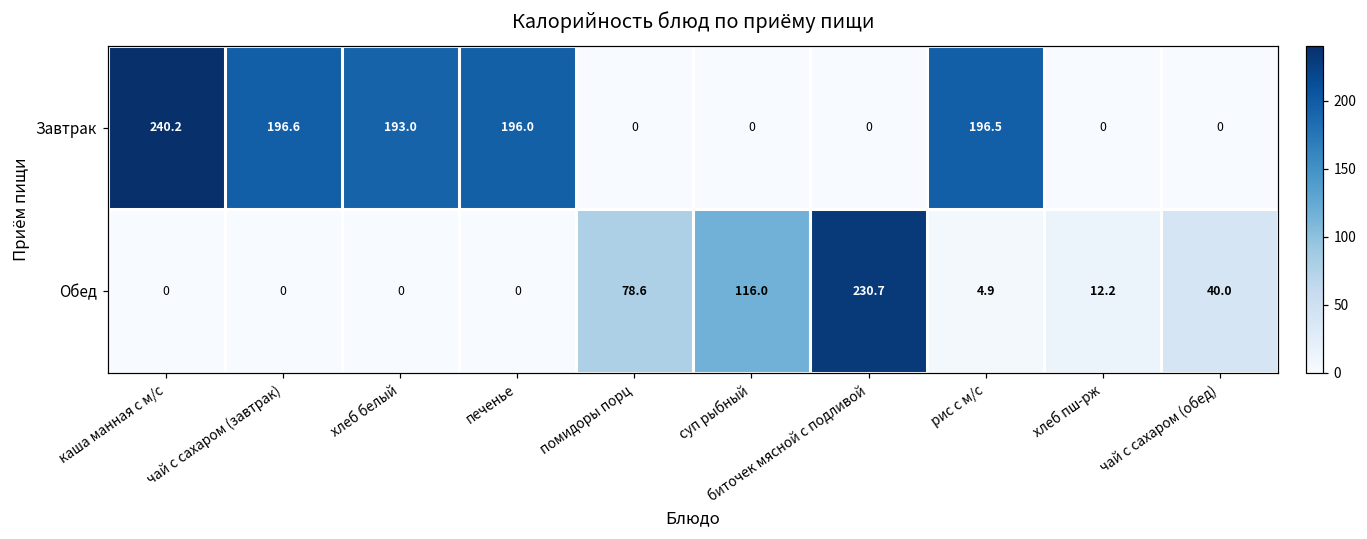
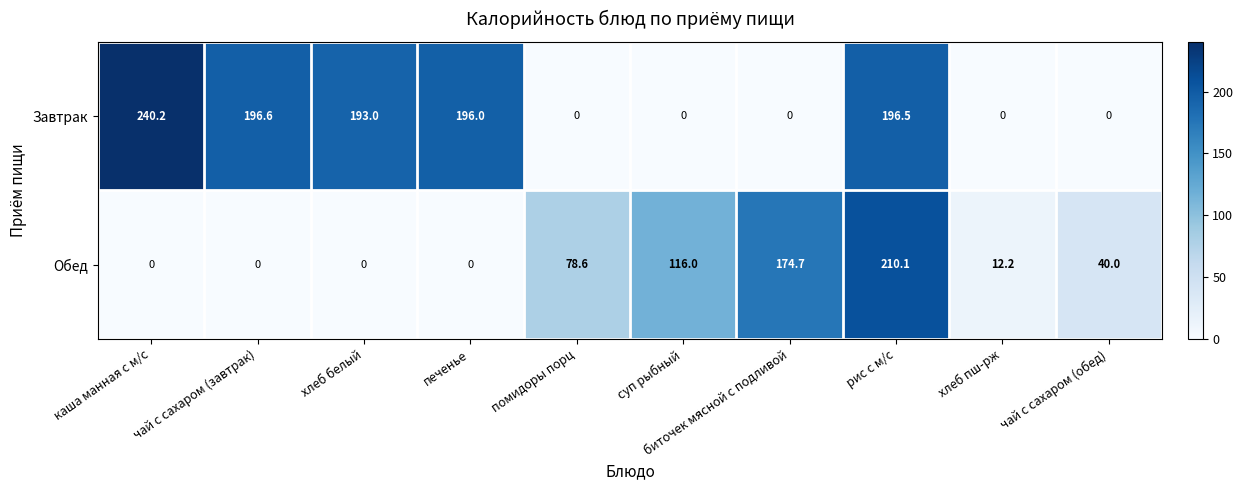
Обед, биточек мясной с подливой: 230.7 -> 174.7
Обед, рис с м/с: 4.9 -> 210.1
